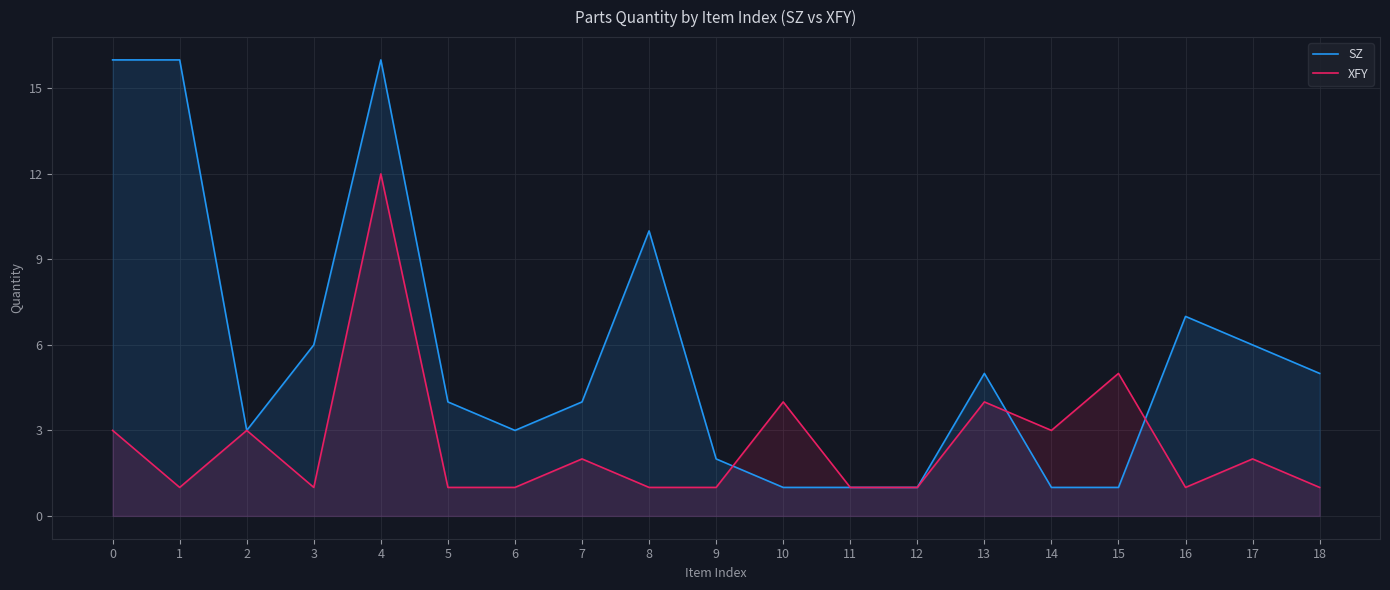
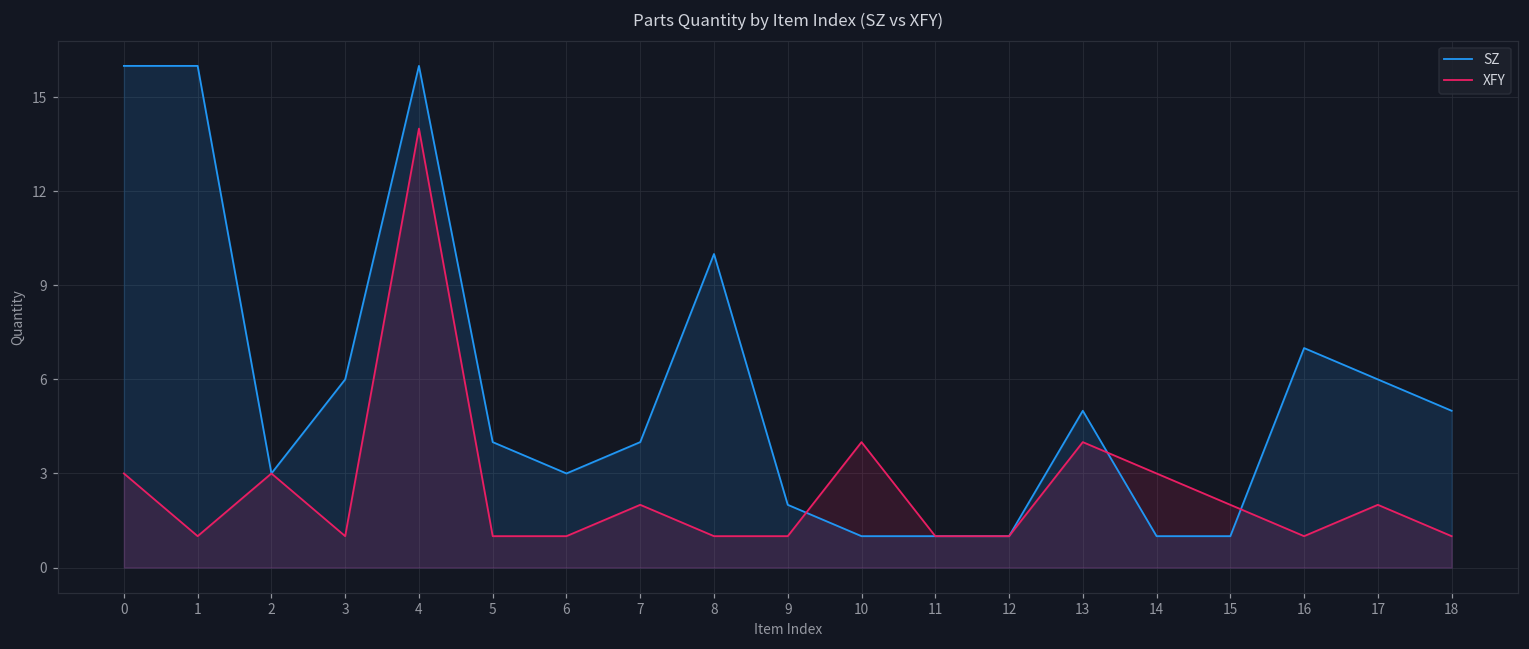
XFY, 4: 12 -> 14
XFY, 15: 5 -> 2
